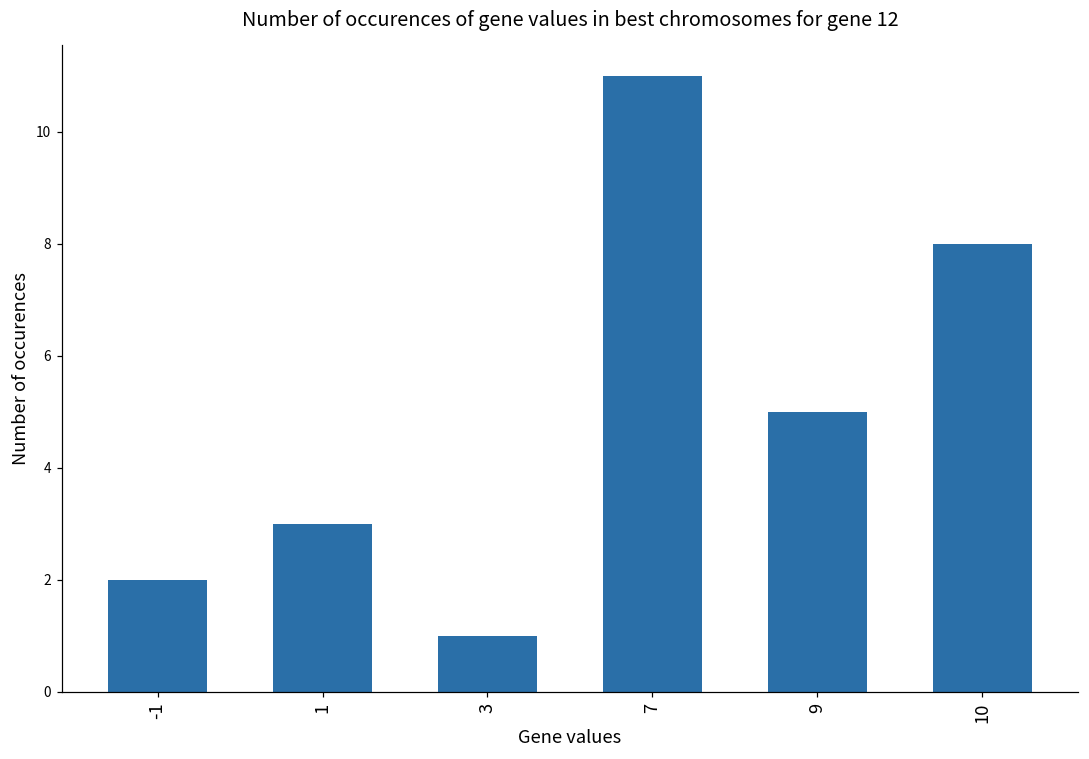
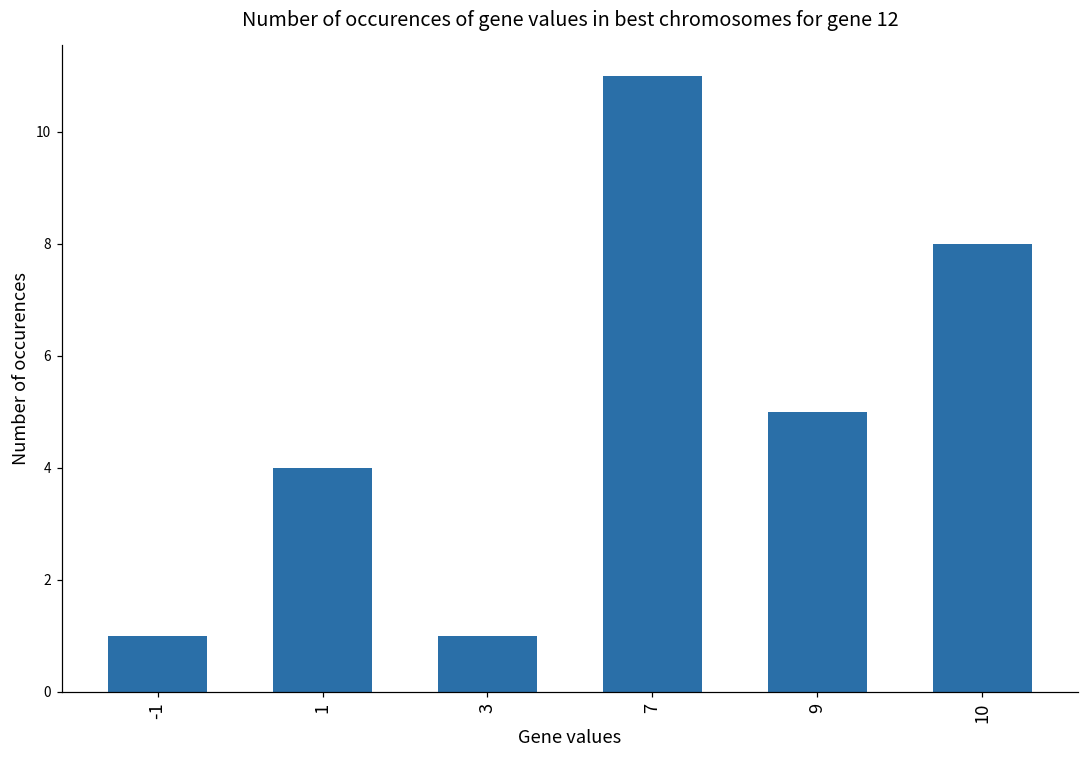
-1: 2 -> 1
1: 3 -> 4
